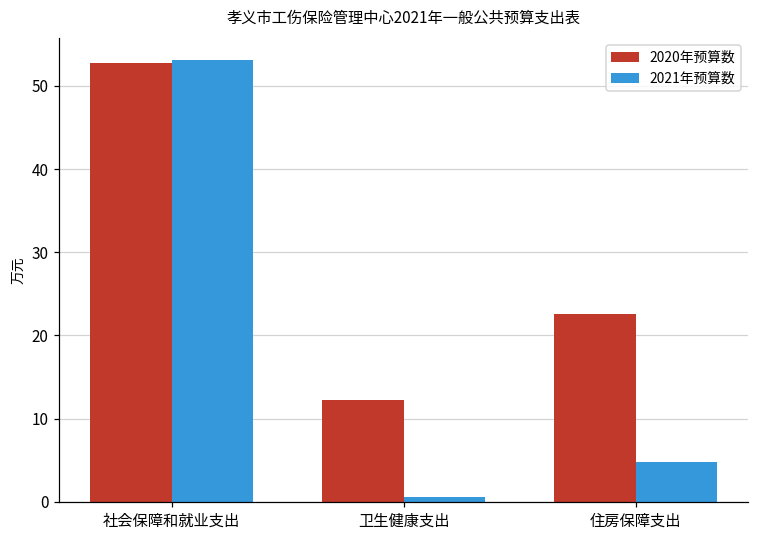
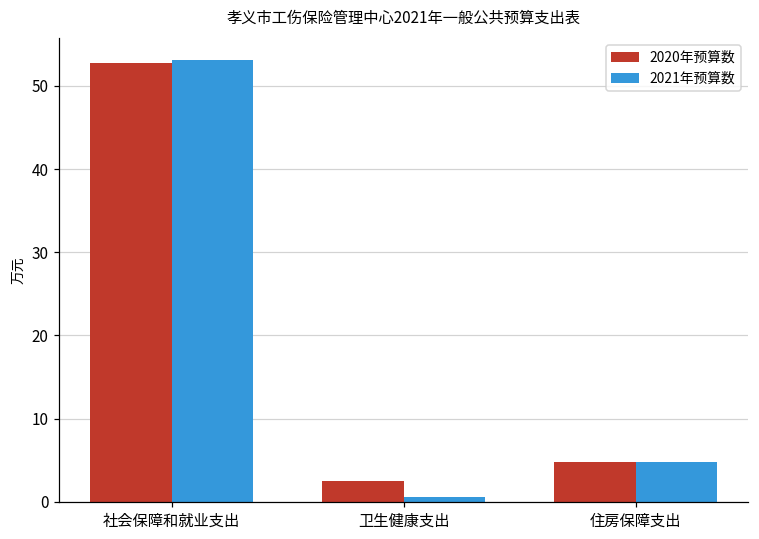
2020年预算数, 卫生健康支出: 12 -> 3
2020年预算数, 住房保障支出: 23 -> 5
